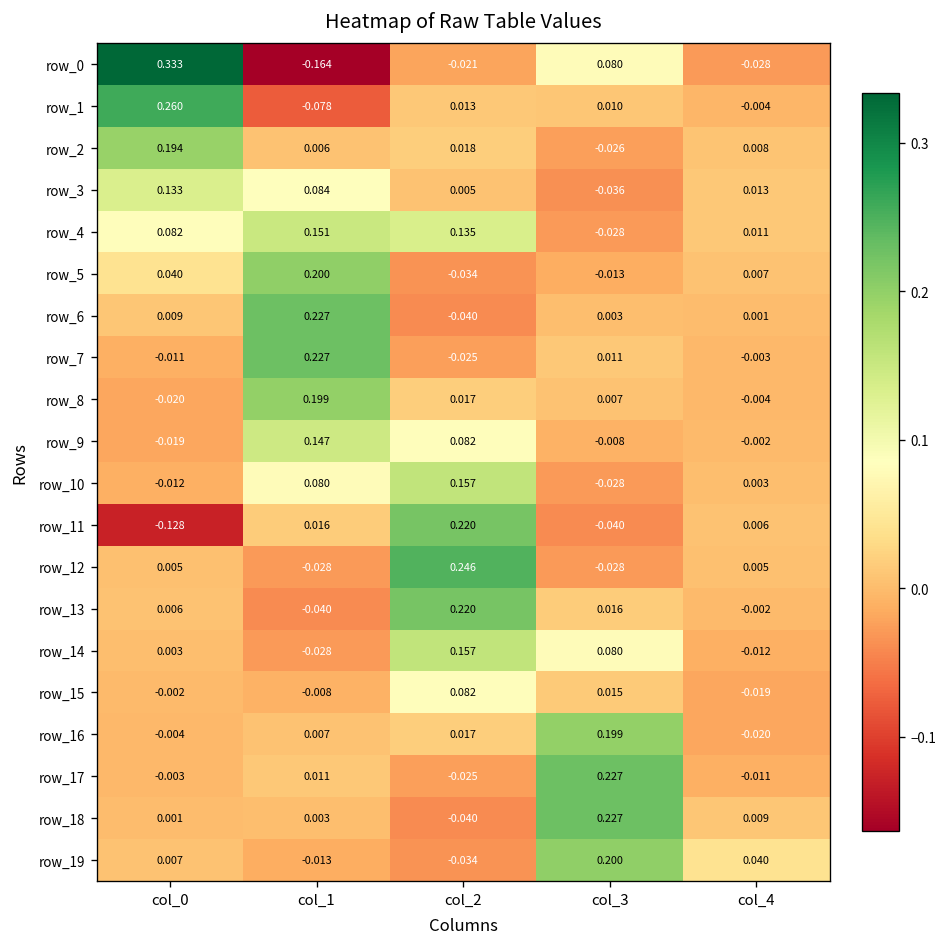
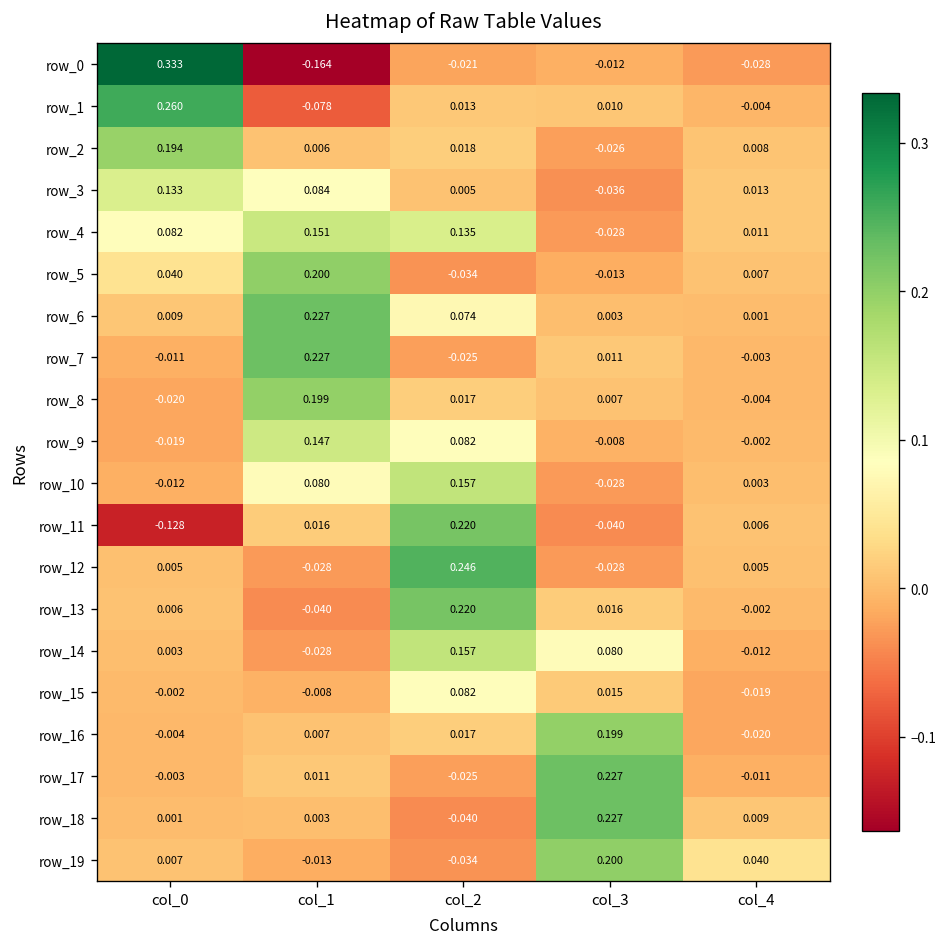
row_0, col_3: 0.080 -> -0.012
row_6, col_2: -0.040 -> 0.074
